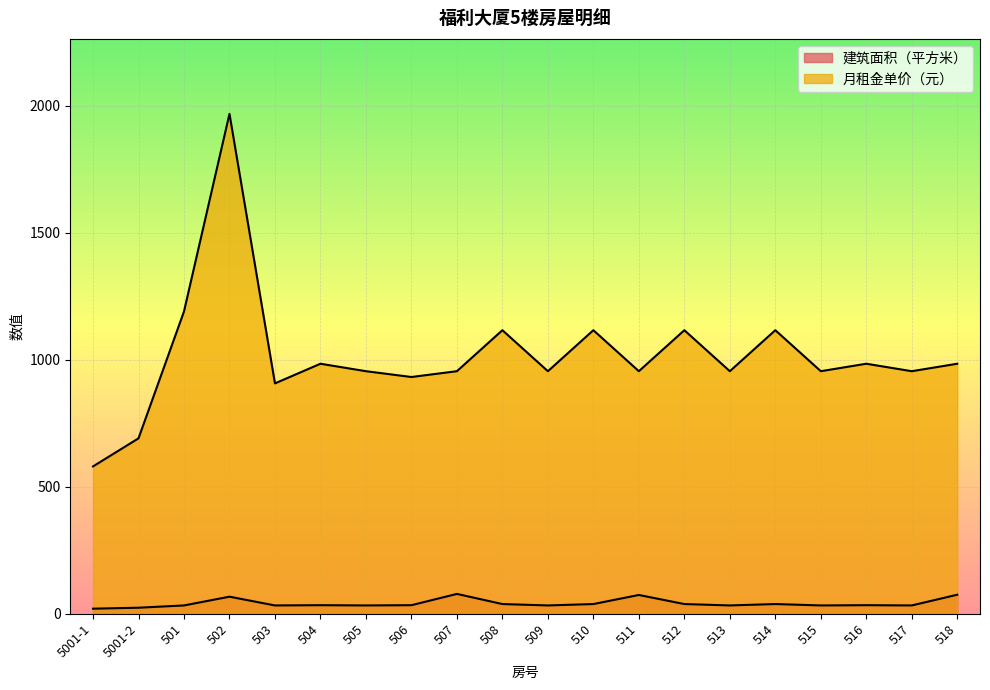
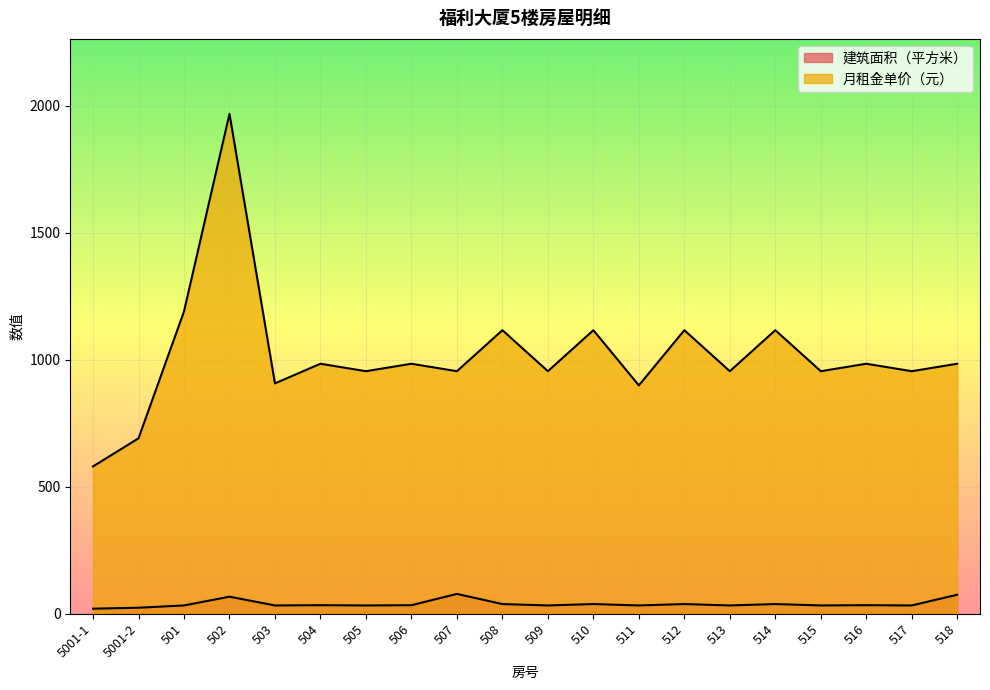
月租金单价（元）, 506: 930 -> 980
建筑面积（平方米）, 511: 70 -> 30
月租金单价（元）, 511: 950 -> 900
